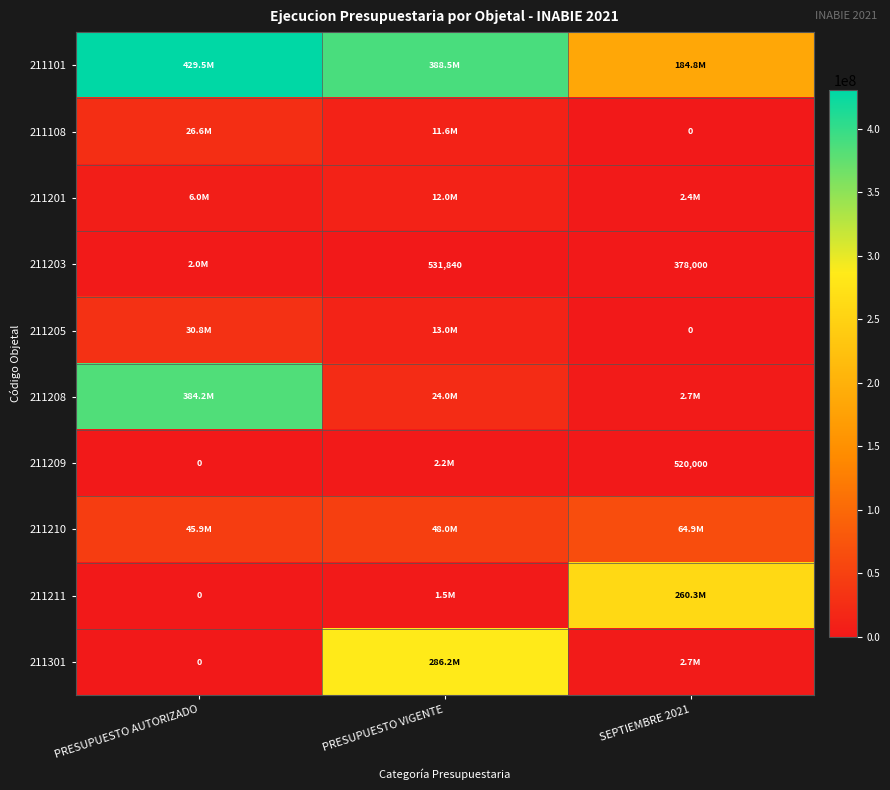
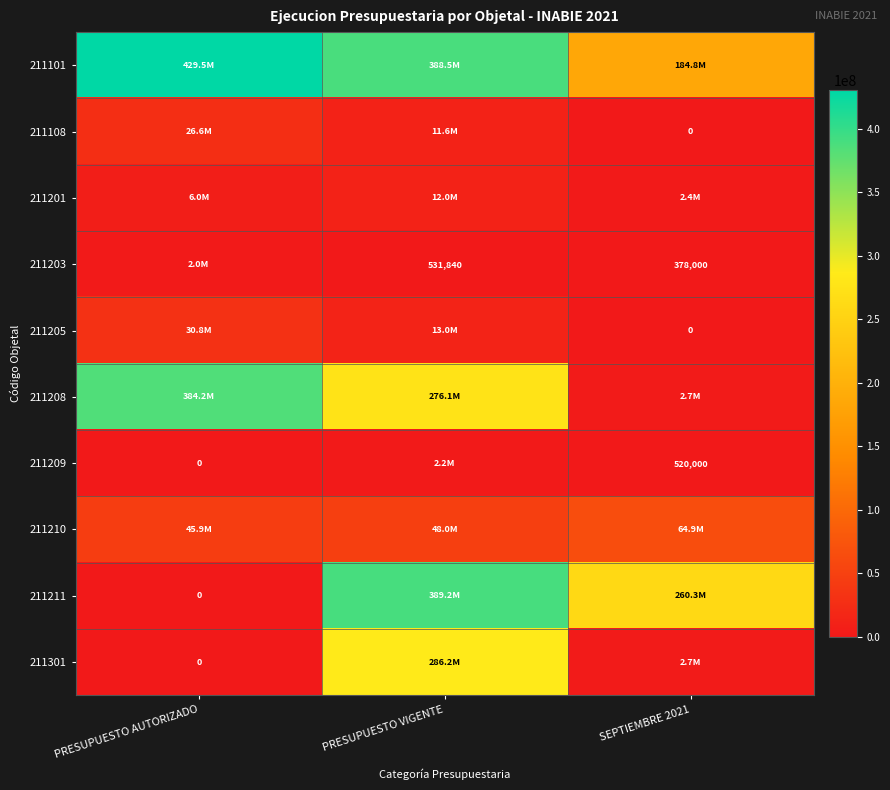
211208, PRESUPUESTO VIGENTE: 24.0M -> 276.1M
211211, PRESUPUESTO VIGENTE: 1.5M -> 389.2M
